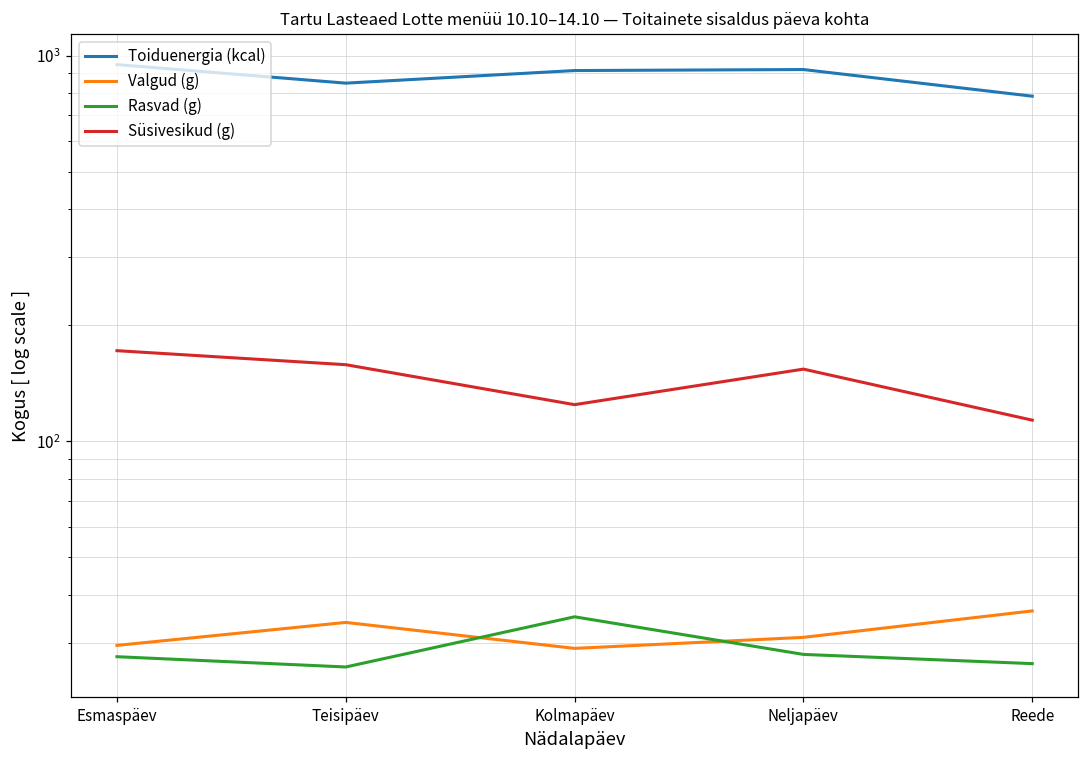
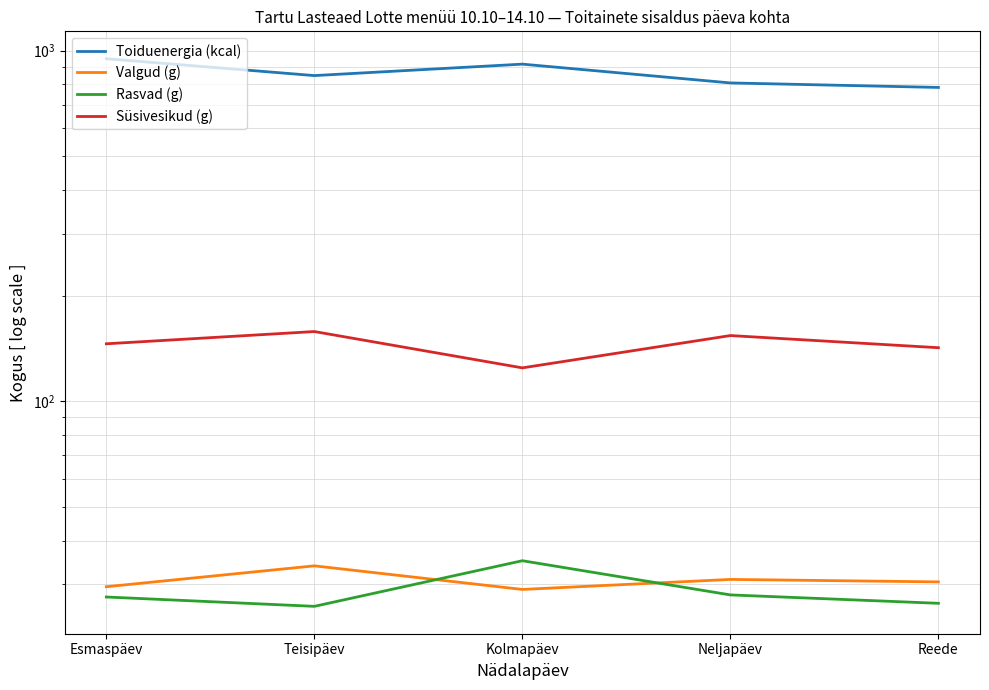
Süsivesikud (g), Esmaspäev: 170 -> 146
Toiduenergia (kcal), Neljapäev: 920 -> 810
Valgud (g), Reede: 36 -> 31
Süsivesikud (g), Reede: 113 -> 142
